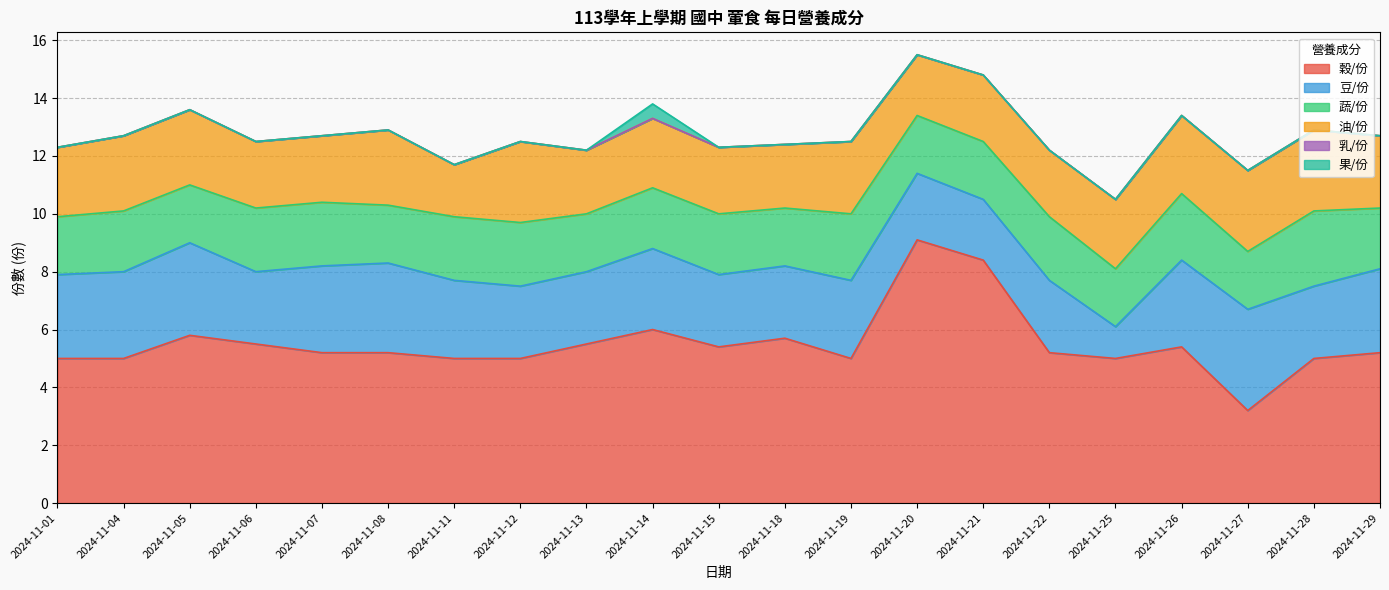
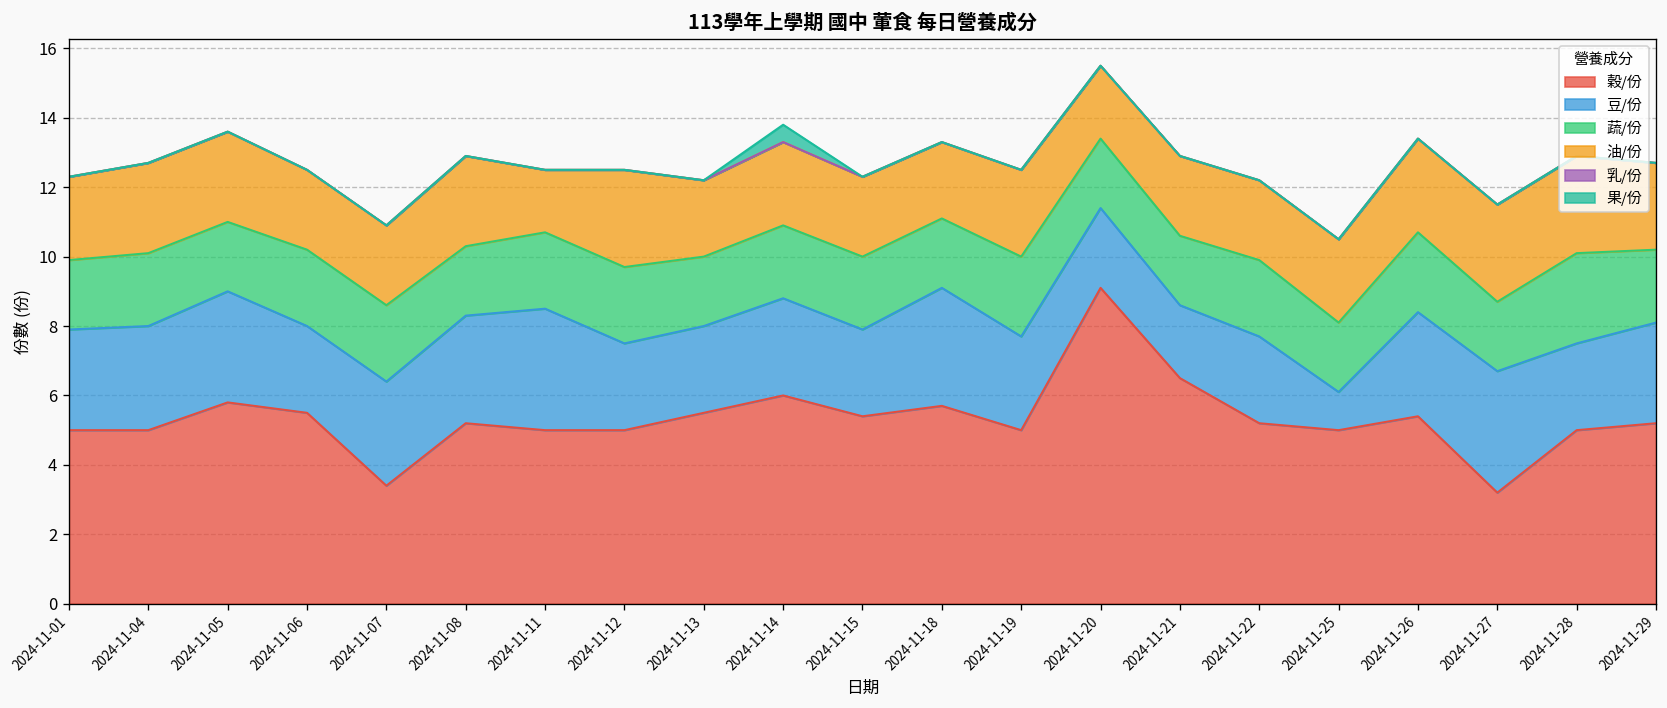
穀/份, 2024-11-07: 5.2 -> 3.4
豆/份, 2024-11-11: 2.7 -> 3.5
豆/份, 2024-11-18: 2.5 -> 3.4
穀/份, 2024-11-21: 8.4 -> 6.5
